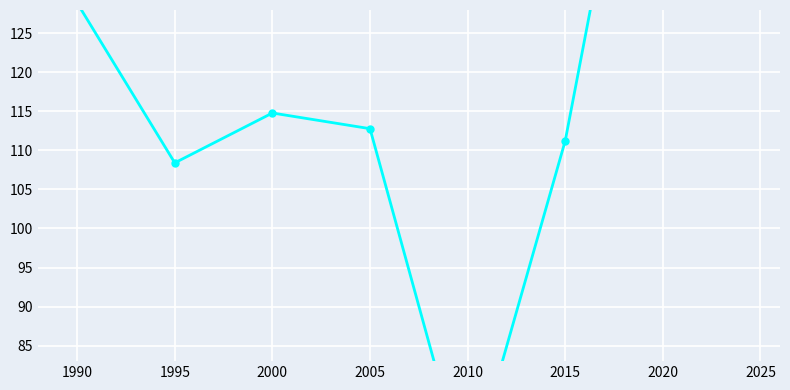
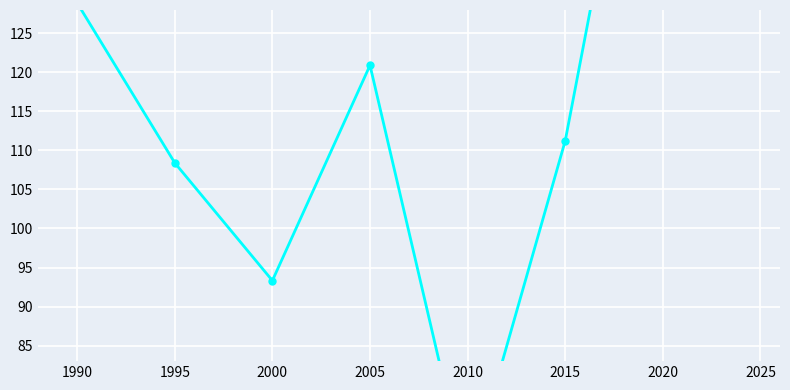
2000: 115 -> 93
2005: 113 -> 121
